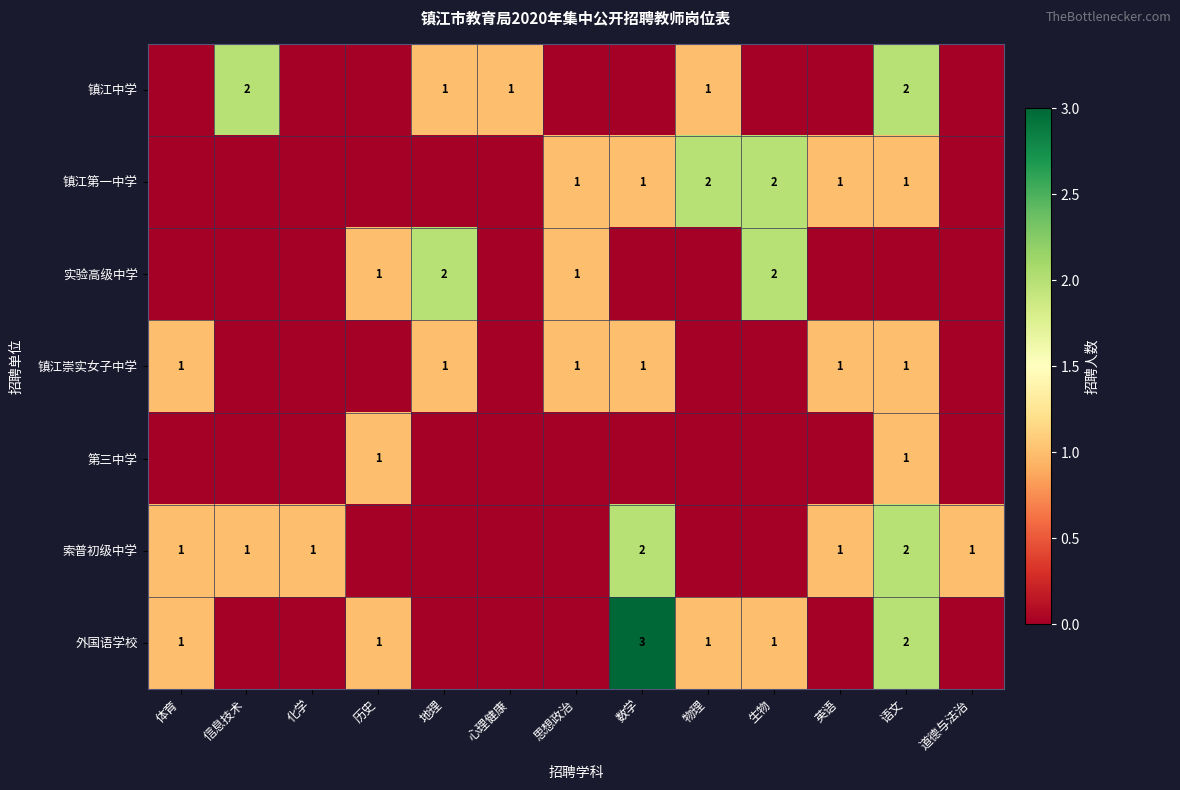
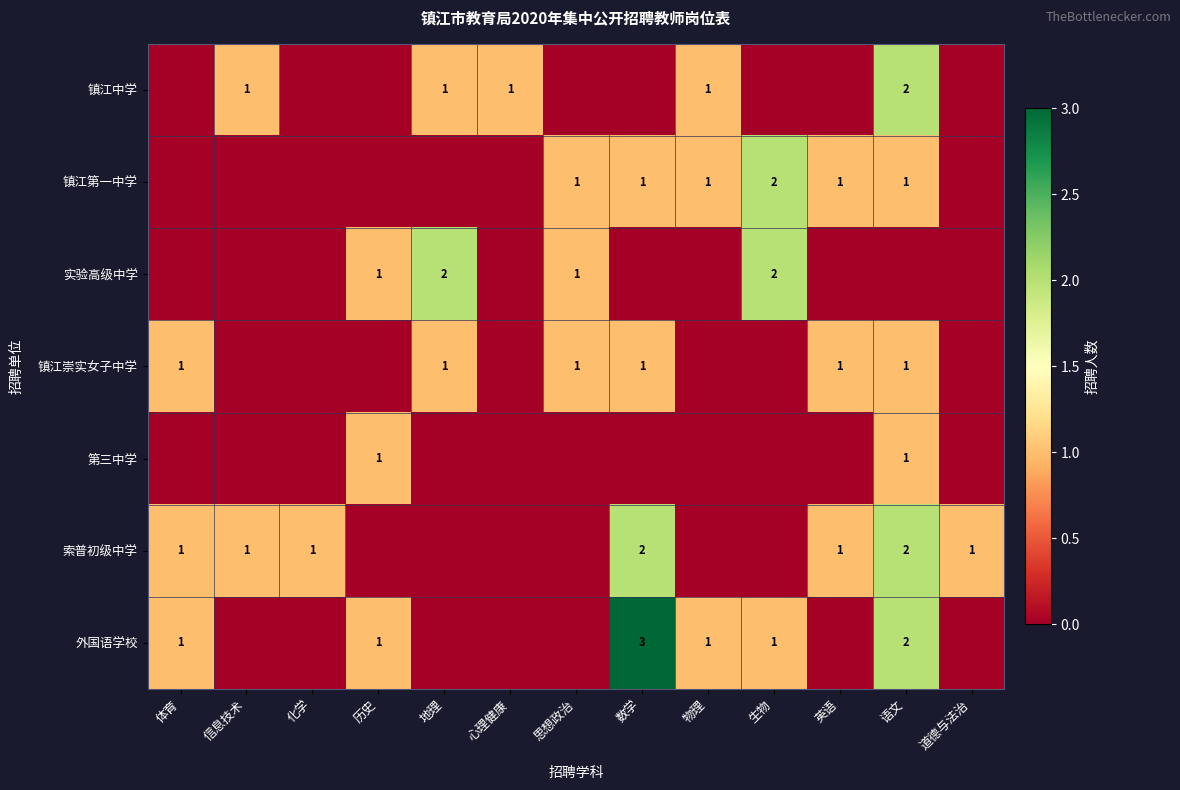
镇江中学, 信息技术: 2 -> 1
镇江第一中学, 物理: 2 -> 1
